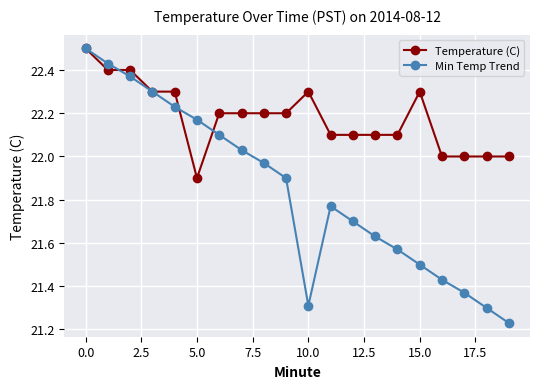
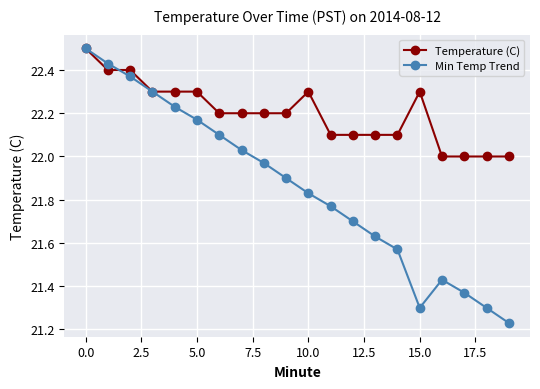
Temperature (C), 5.0: 21.9 -> 22.3
Min Temp Trend, 10.0: 21.31 -> 21.83
Min Temp Trend, 15.0: 21.5 -> 21.3
